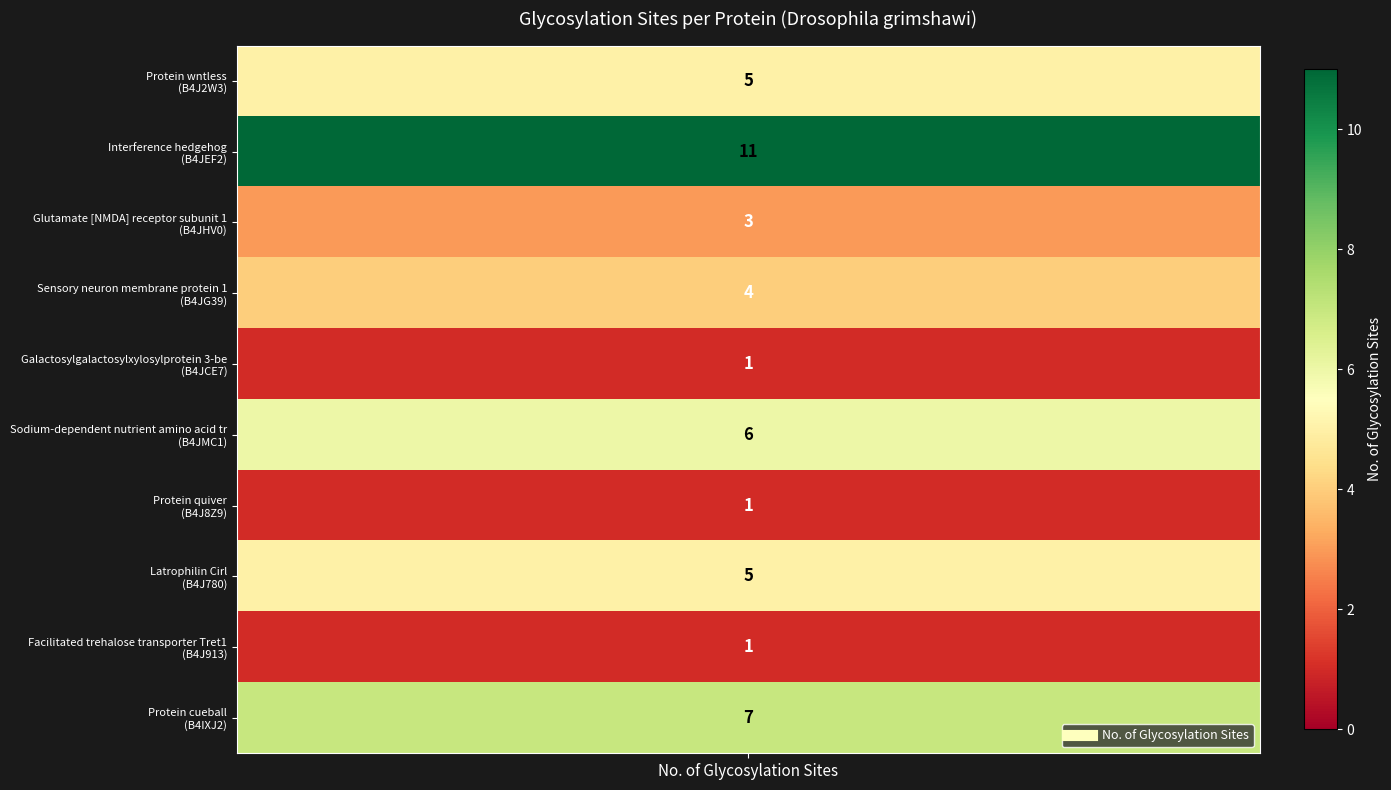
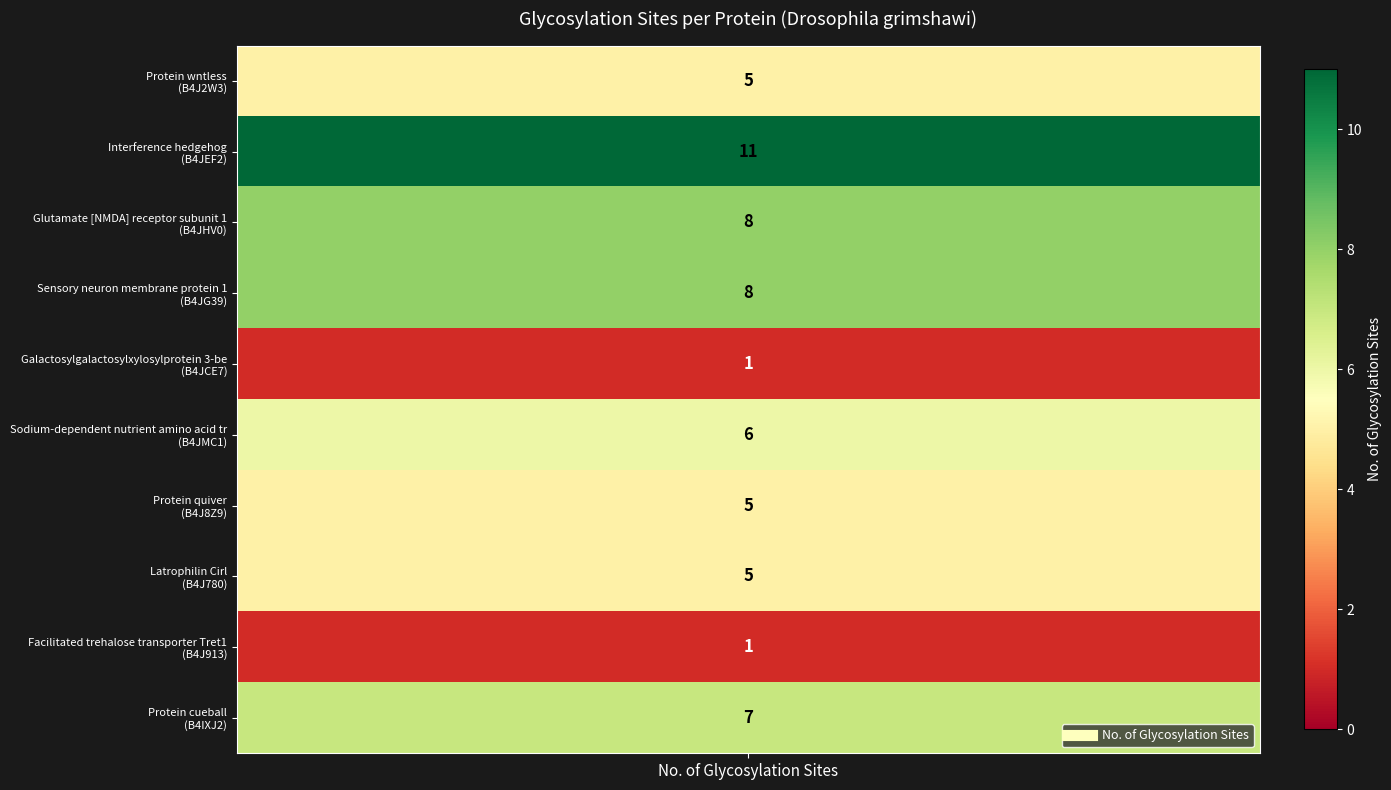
Glutamate [NMDA] receptor subunit 1 (B4JHV0), No. of Glycosylation Sites: 3 -> 8
Sensory neuron membrane protein 1 (B4JG39), No. of Glycosylation Sites: 4 -> 8
Protein quiver (B4J8Z9), No. of Glycosylation Sites: 1 -> 5
